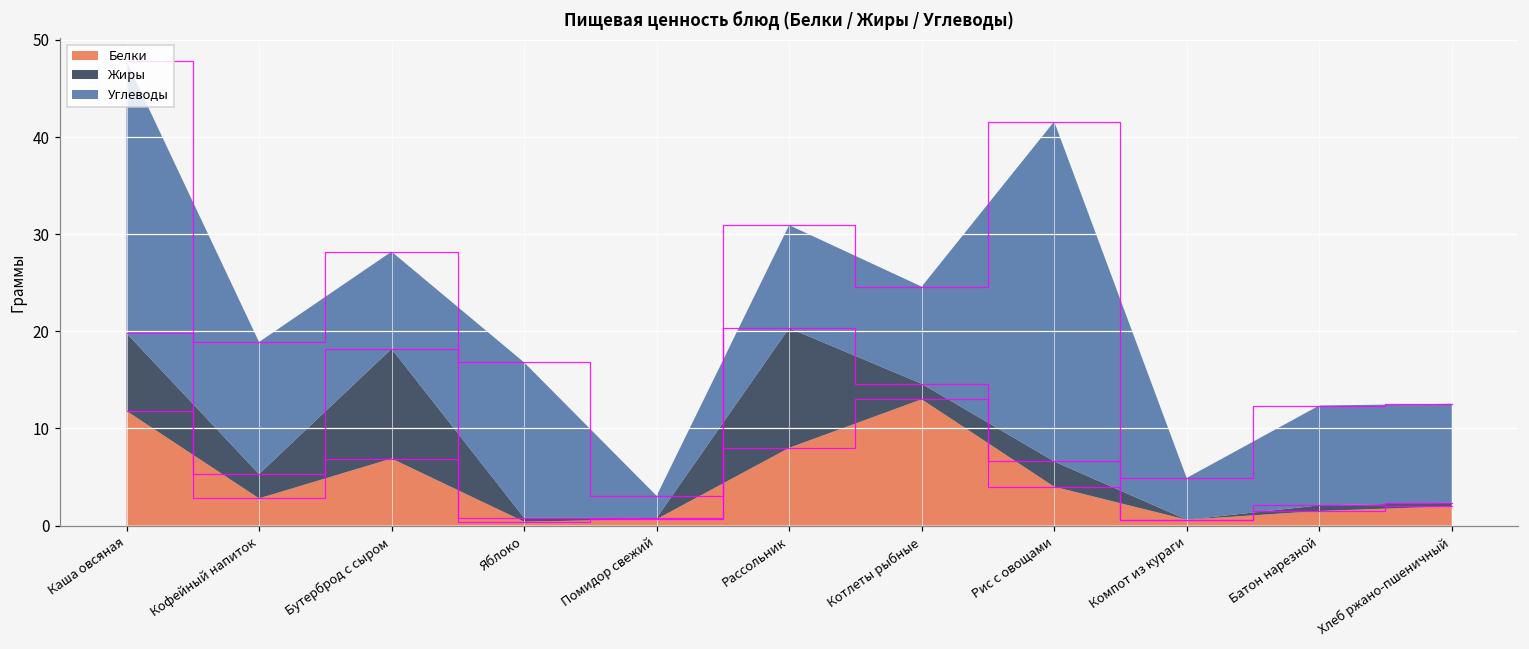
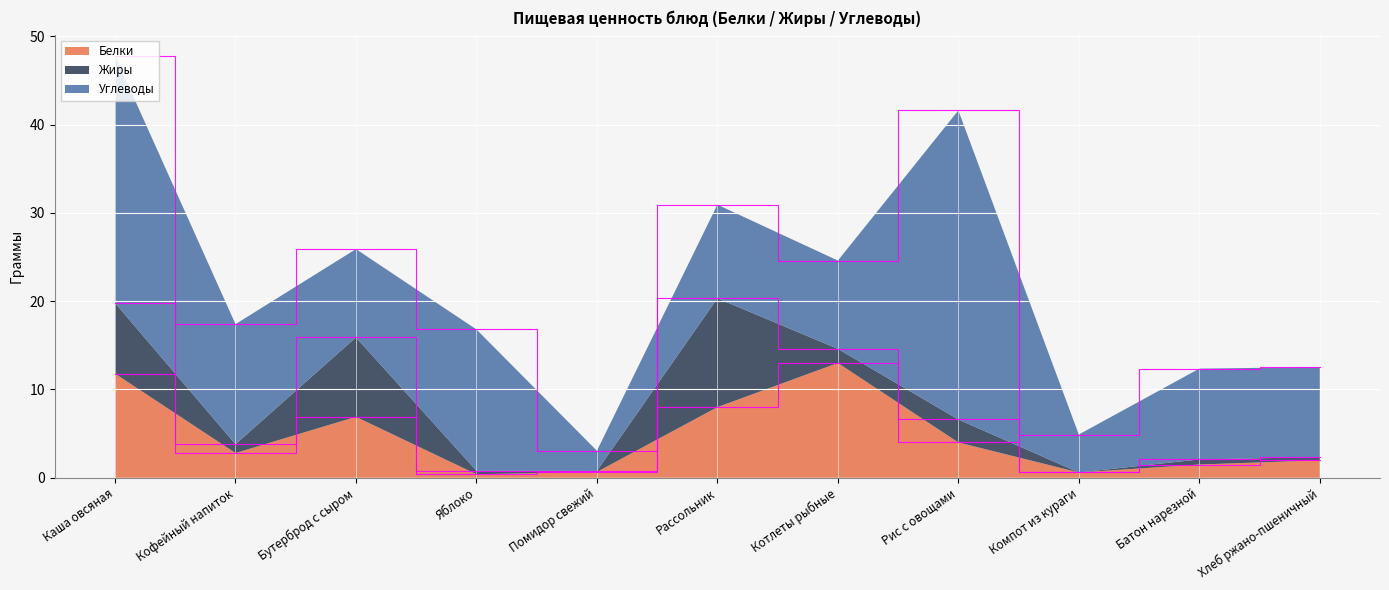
Жиры, Кофейный напиток: 3 -> 1
Жиры, Бутерброд с сыром: 11 -> 9
